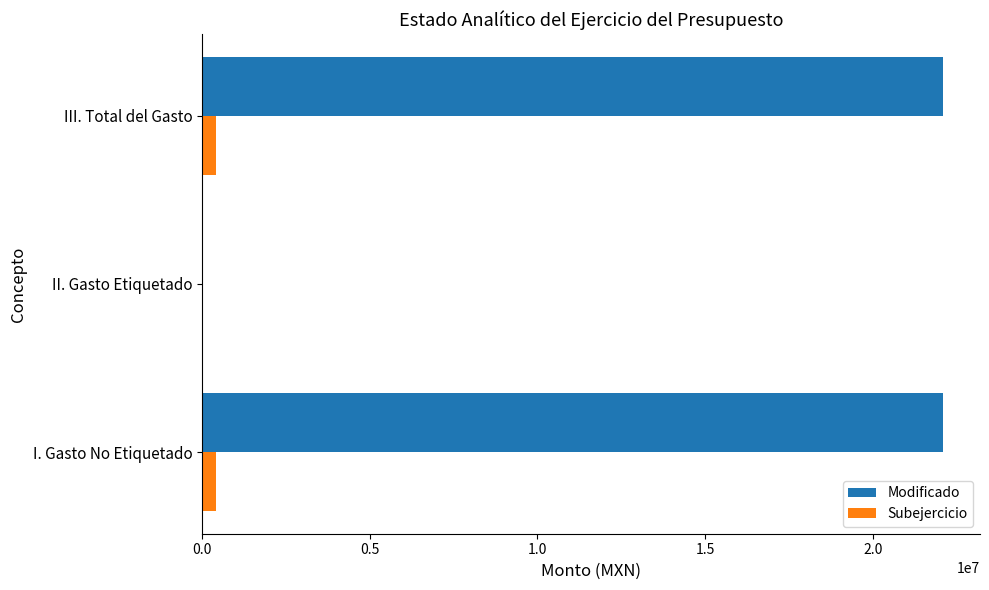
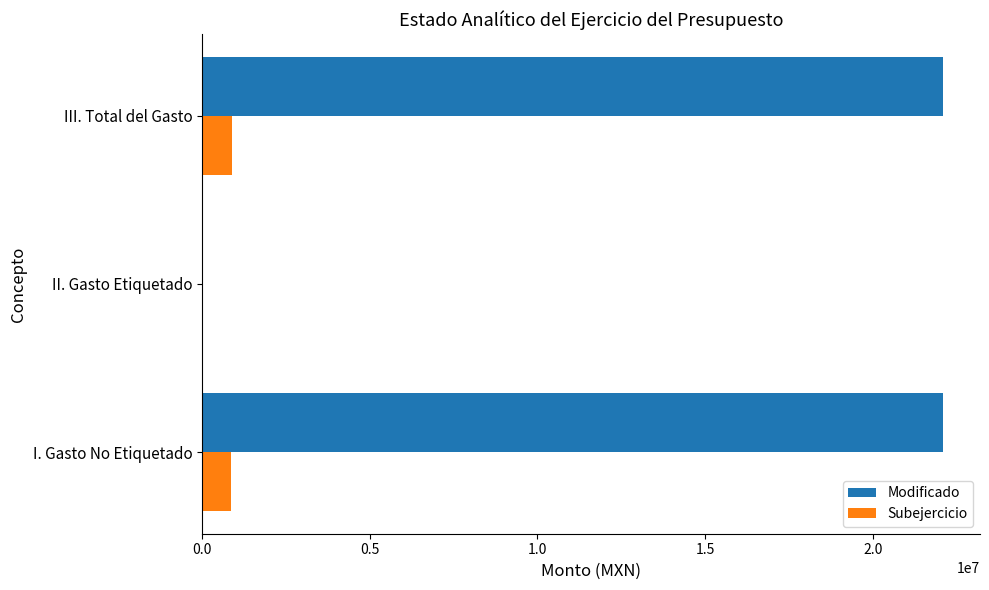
Subejercicio, III. Total del Gasto: 400000 -> 900000
Subejercicio, I. Gasto No Etiquetado: 400000 -> 900000
